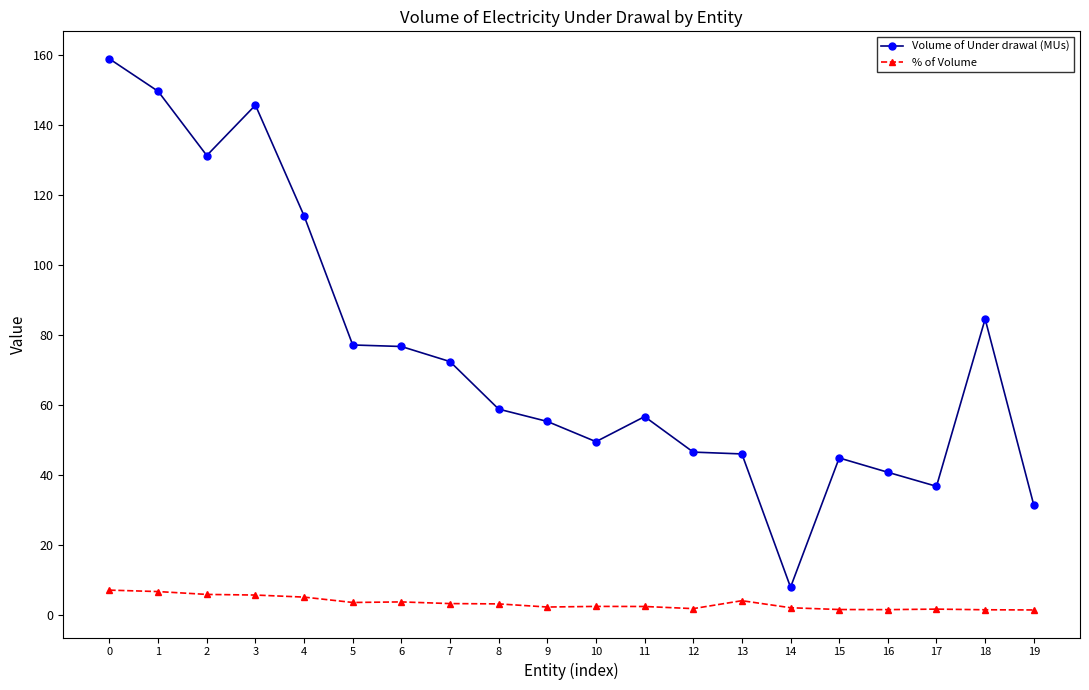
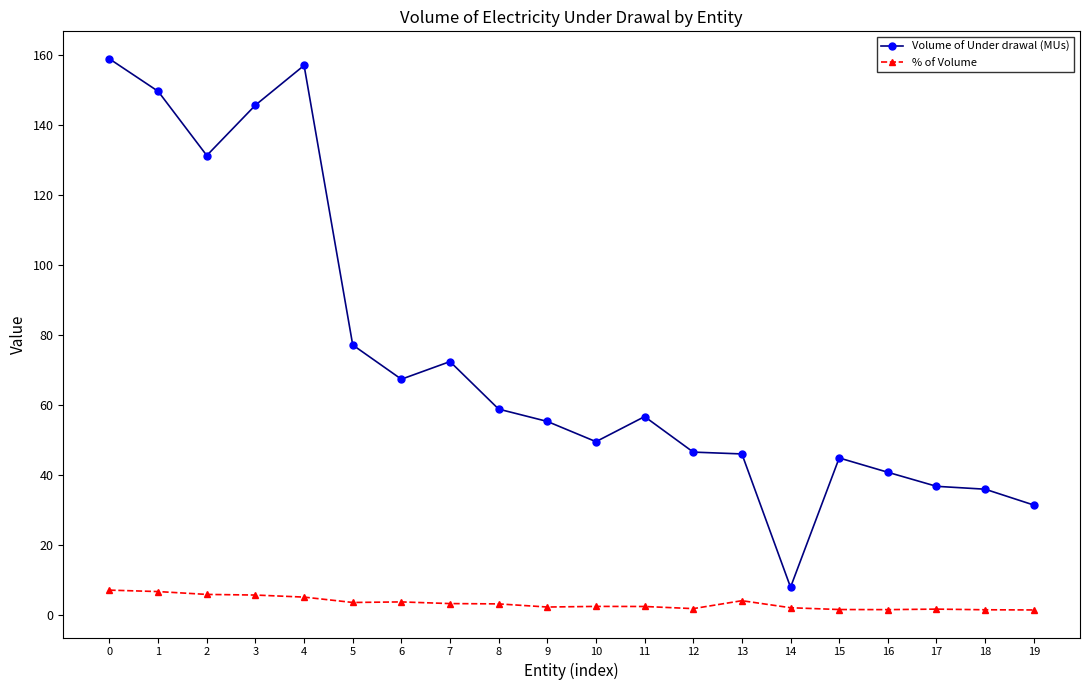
Volume of Under drawal (MUs), 4: 114 -> 157
Volume of Under drawal (MUs), 6: 77 -> 67
Volume of Under drawal (MUs), 18: 85 -> 36
